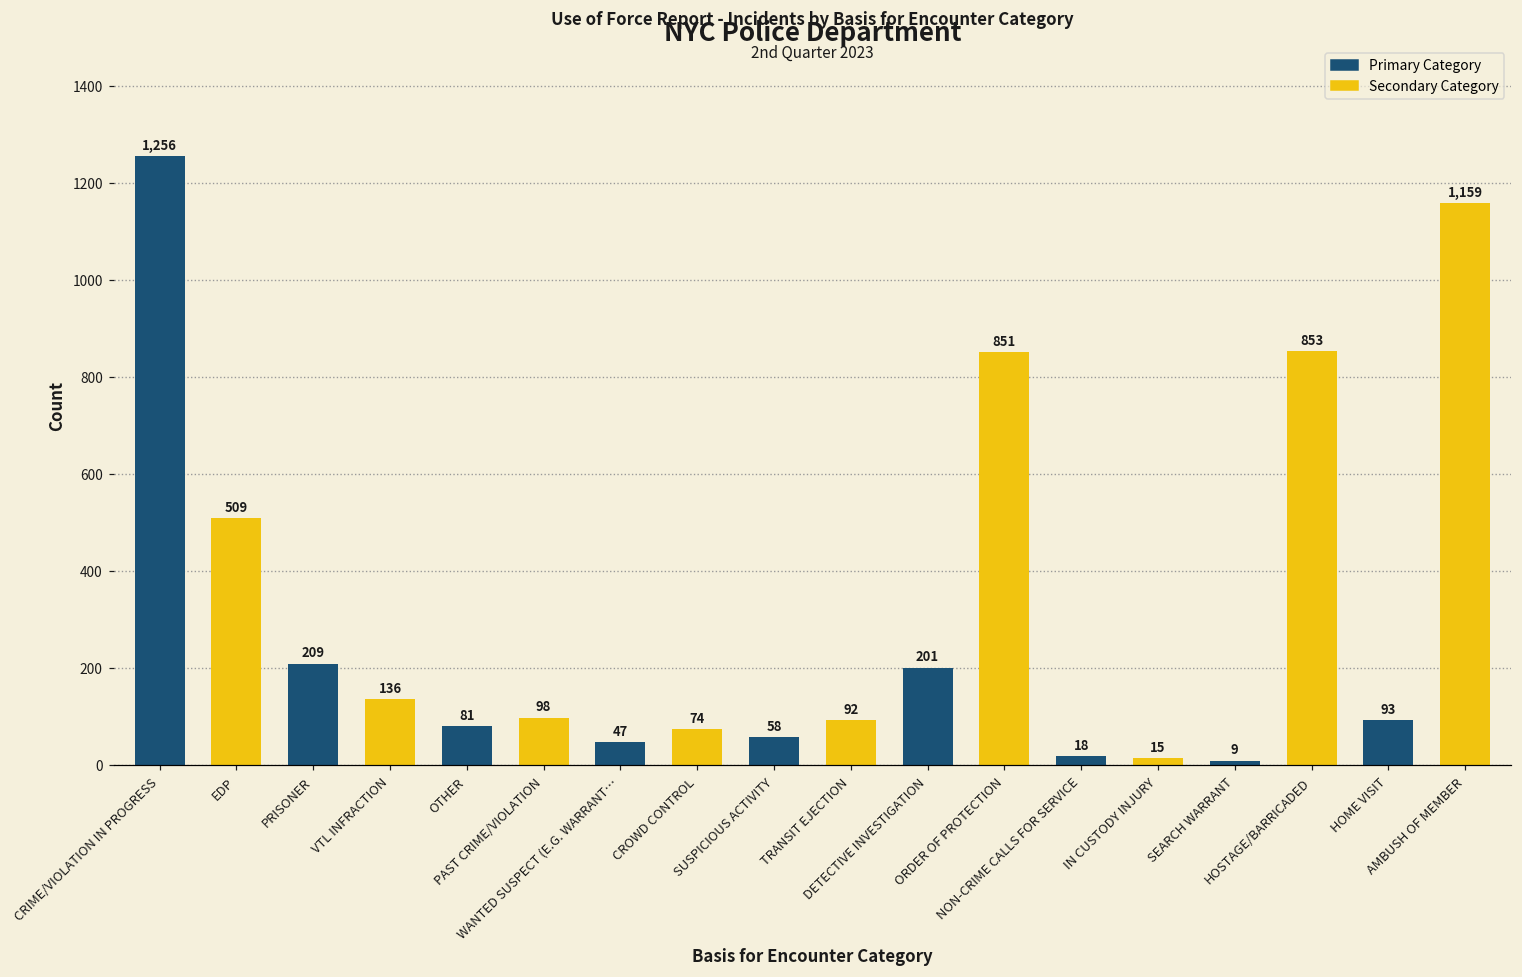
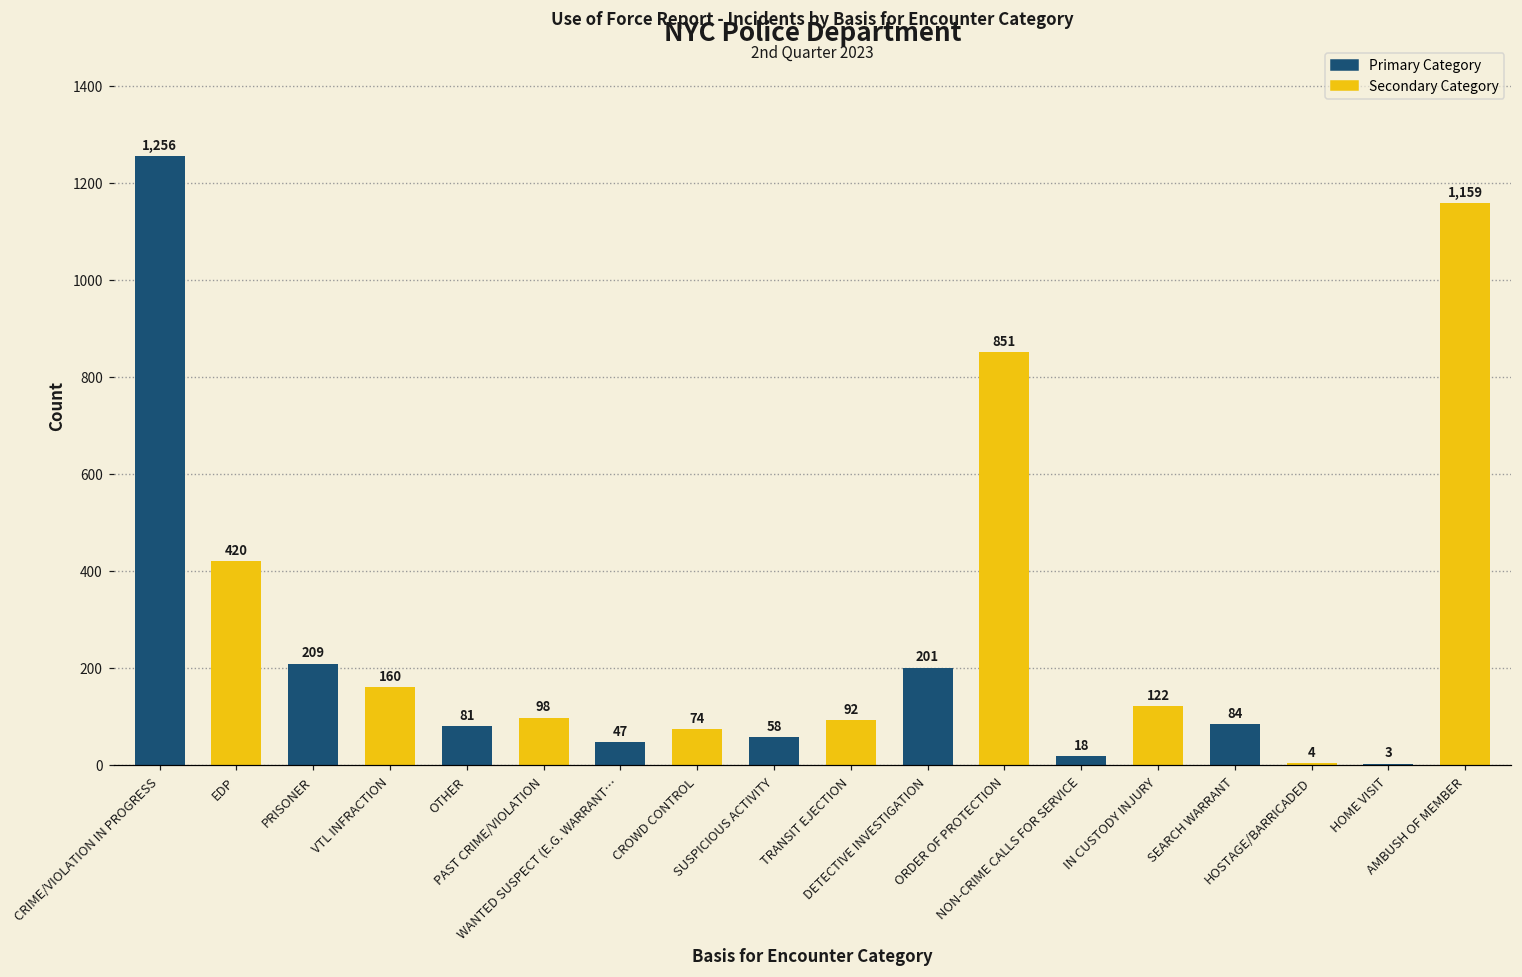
EDP: 509 -> 420
VTL INFRACTION: 136 -> 160
IN CUSTODY INJURY: 15 -> 122
SEARCH WARRANT: 9 -> 84
HOSTAGE/BARRICADED: 853 -> 4
HOME VISIT: 93 -> 3
